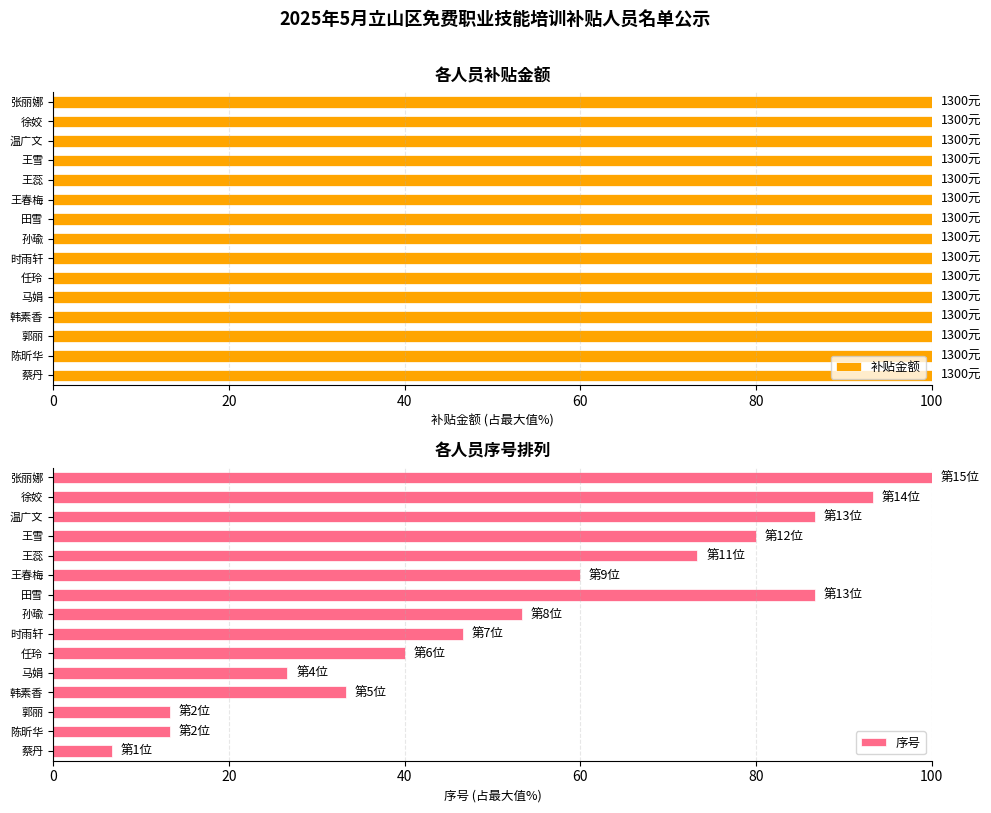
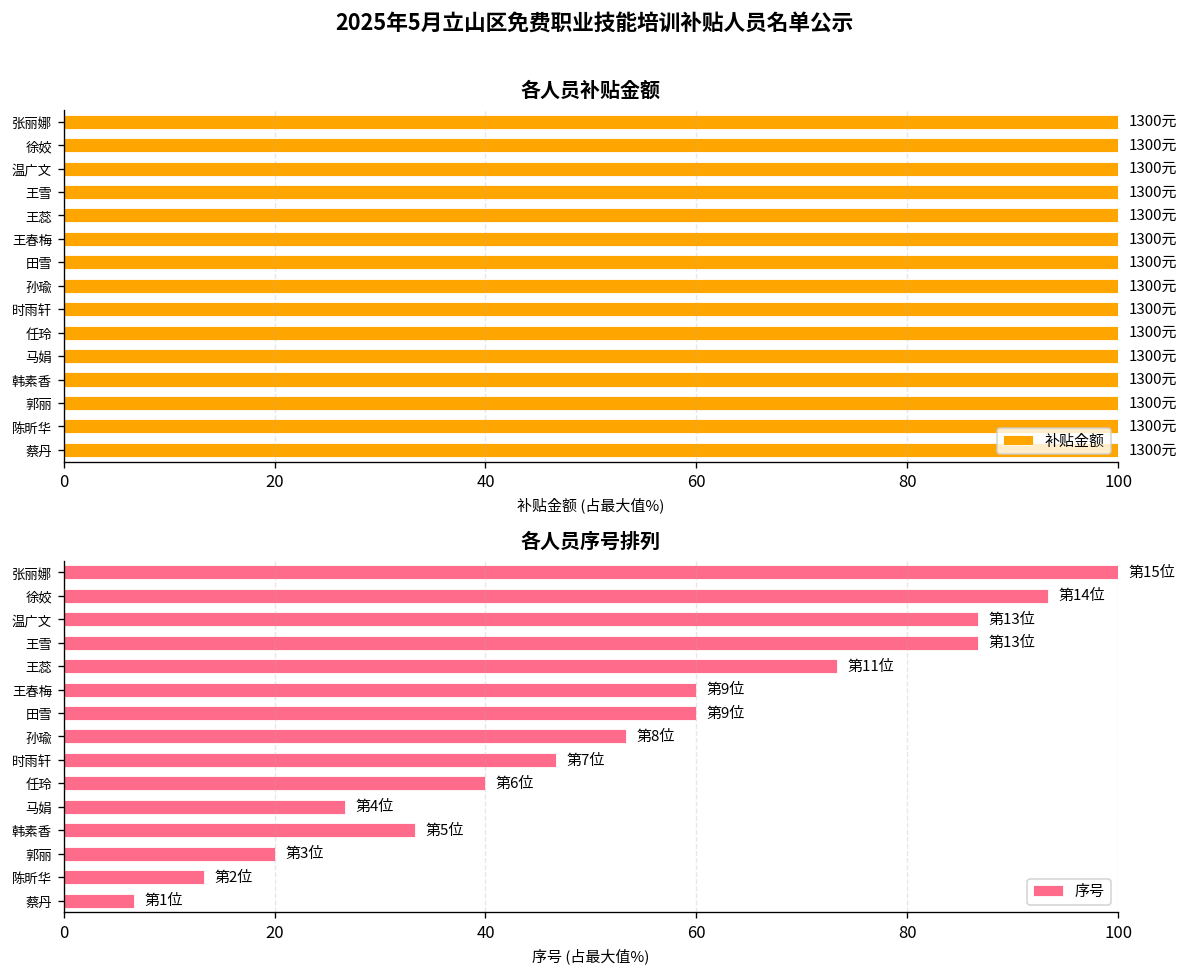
各人员序号排列, 王雪: 12位 -> 13位
各人员序号排列, 田雪: 13位 -> 9位
各人员序号排列, 郭丽: 2位 -> 3位
